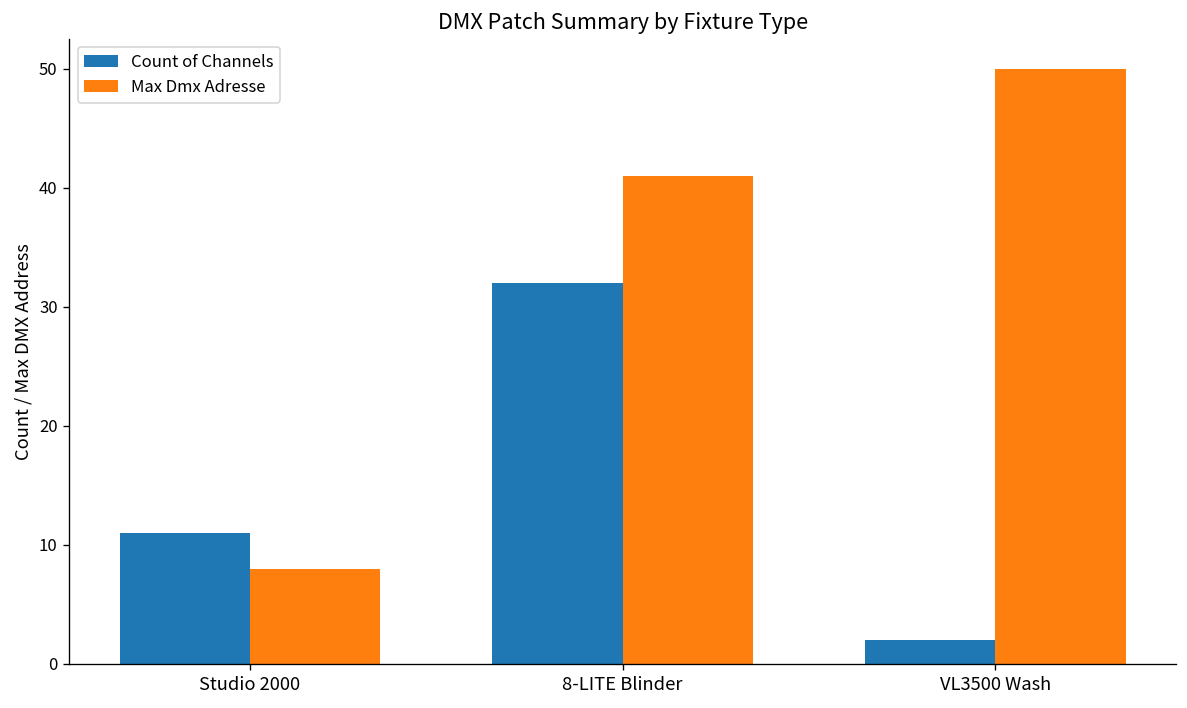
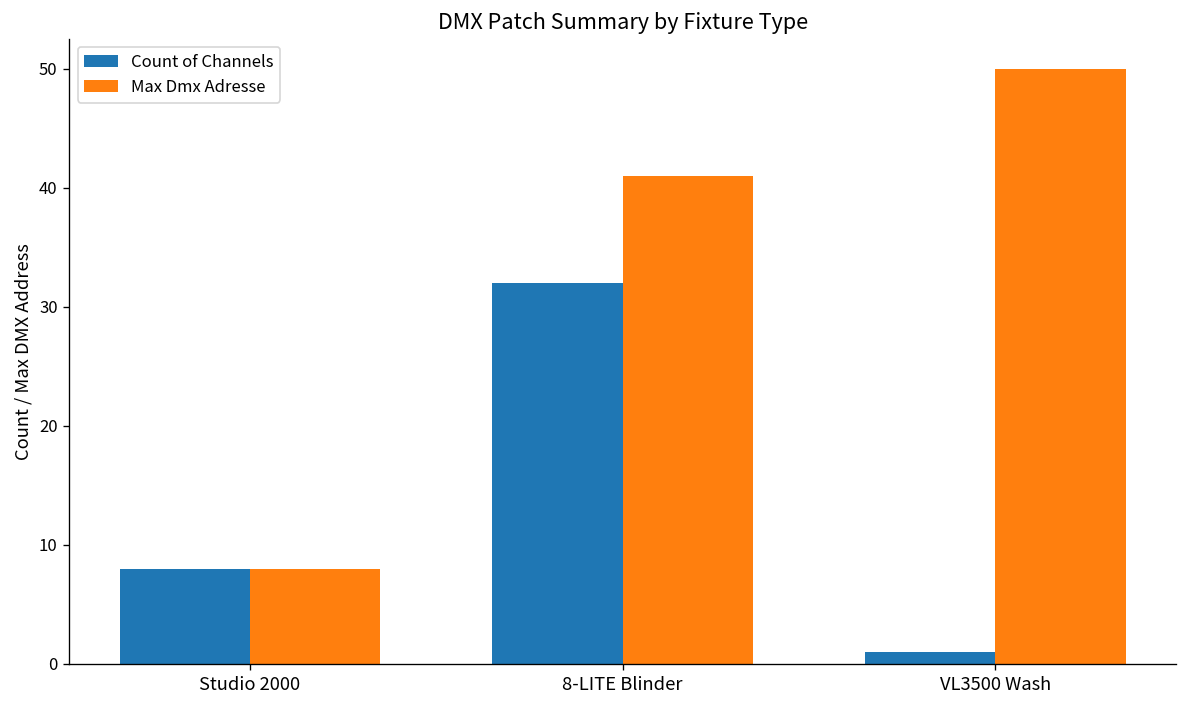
Count of Channels, Studio 2000: 11 -> 8
Count of Channels, VL3500 Wash: 2 -> 1
